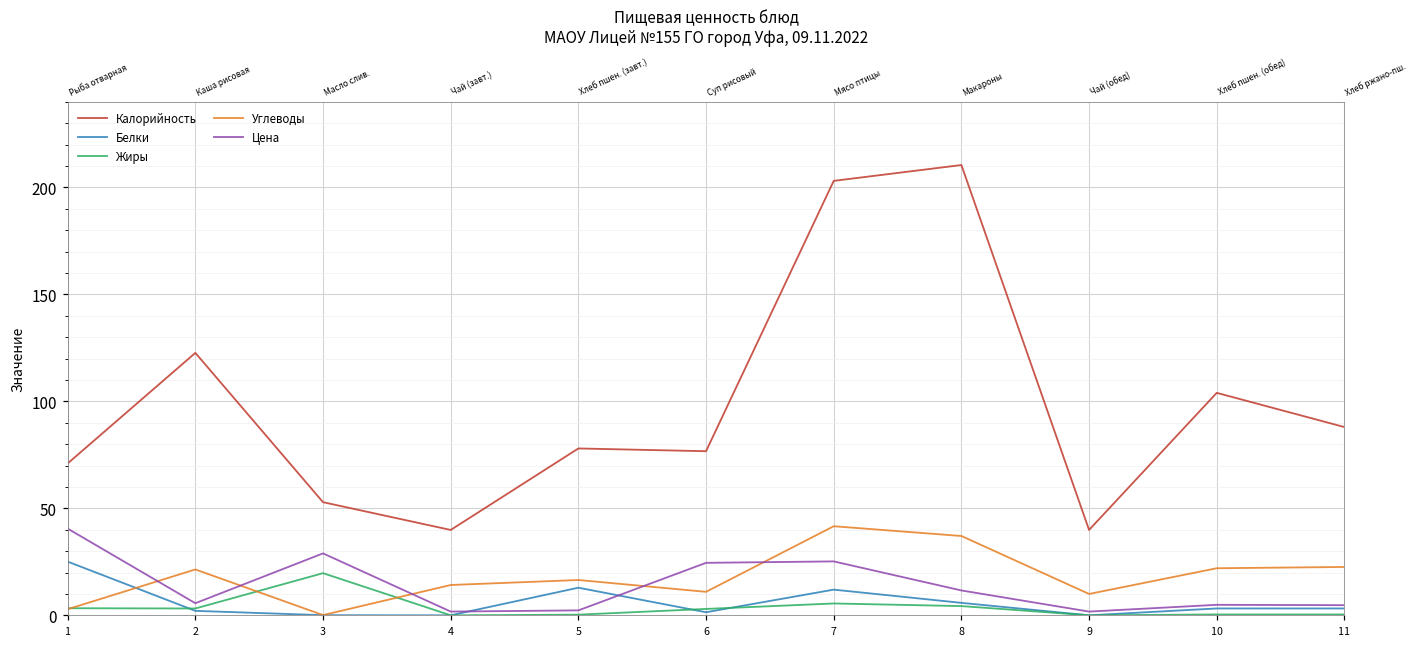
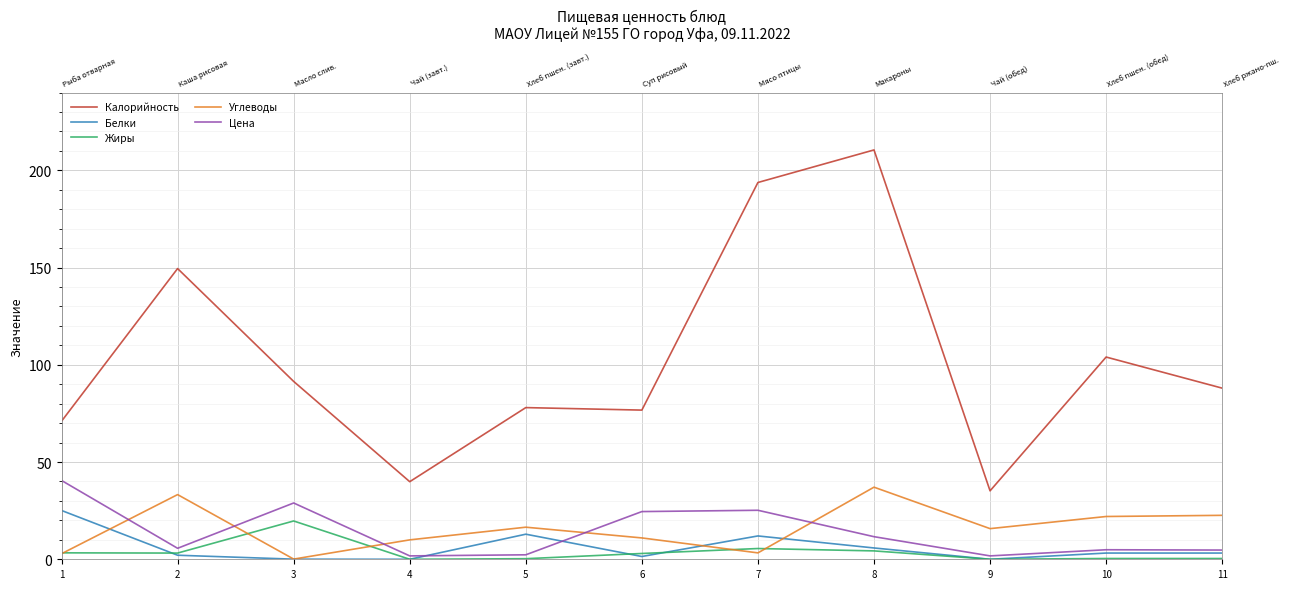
Калорийность, 2: 123 -> 150
Углеводы, 2: 21 -> 33
Калорийность, 3: 53 -> 91
Углеводы, 4: 14 -> 10
Калорийность, 7: 203 -> 194
Углеводы, 7: 42 -> 3
Калорийность, 9: 40 -> 35
Углеводы, 9: 10 -> 16
